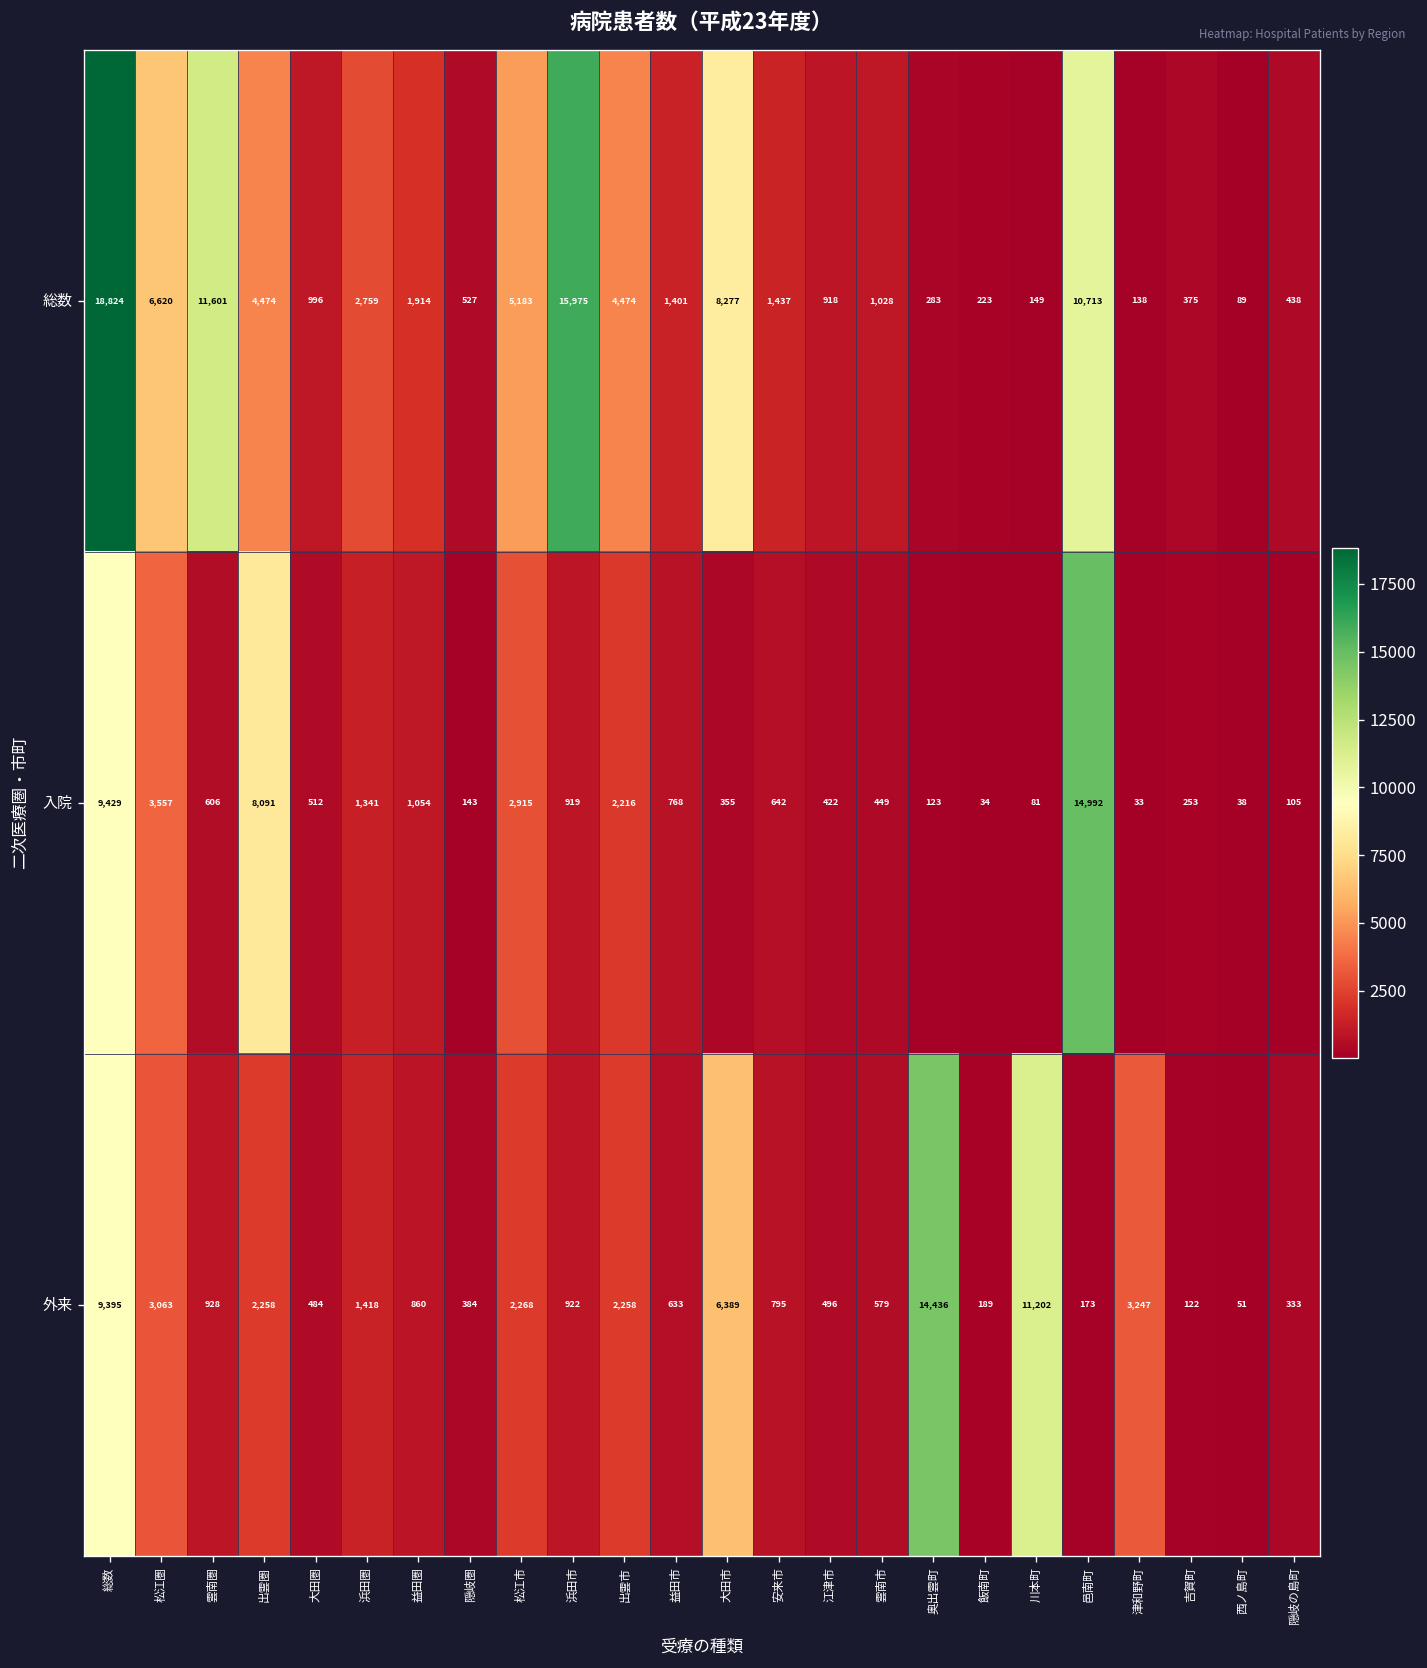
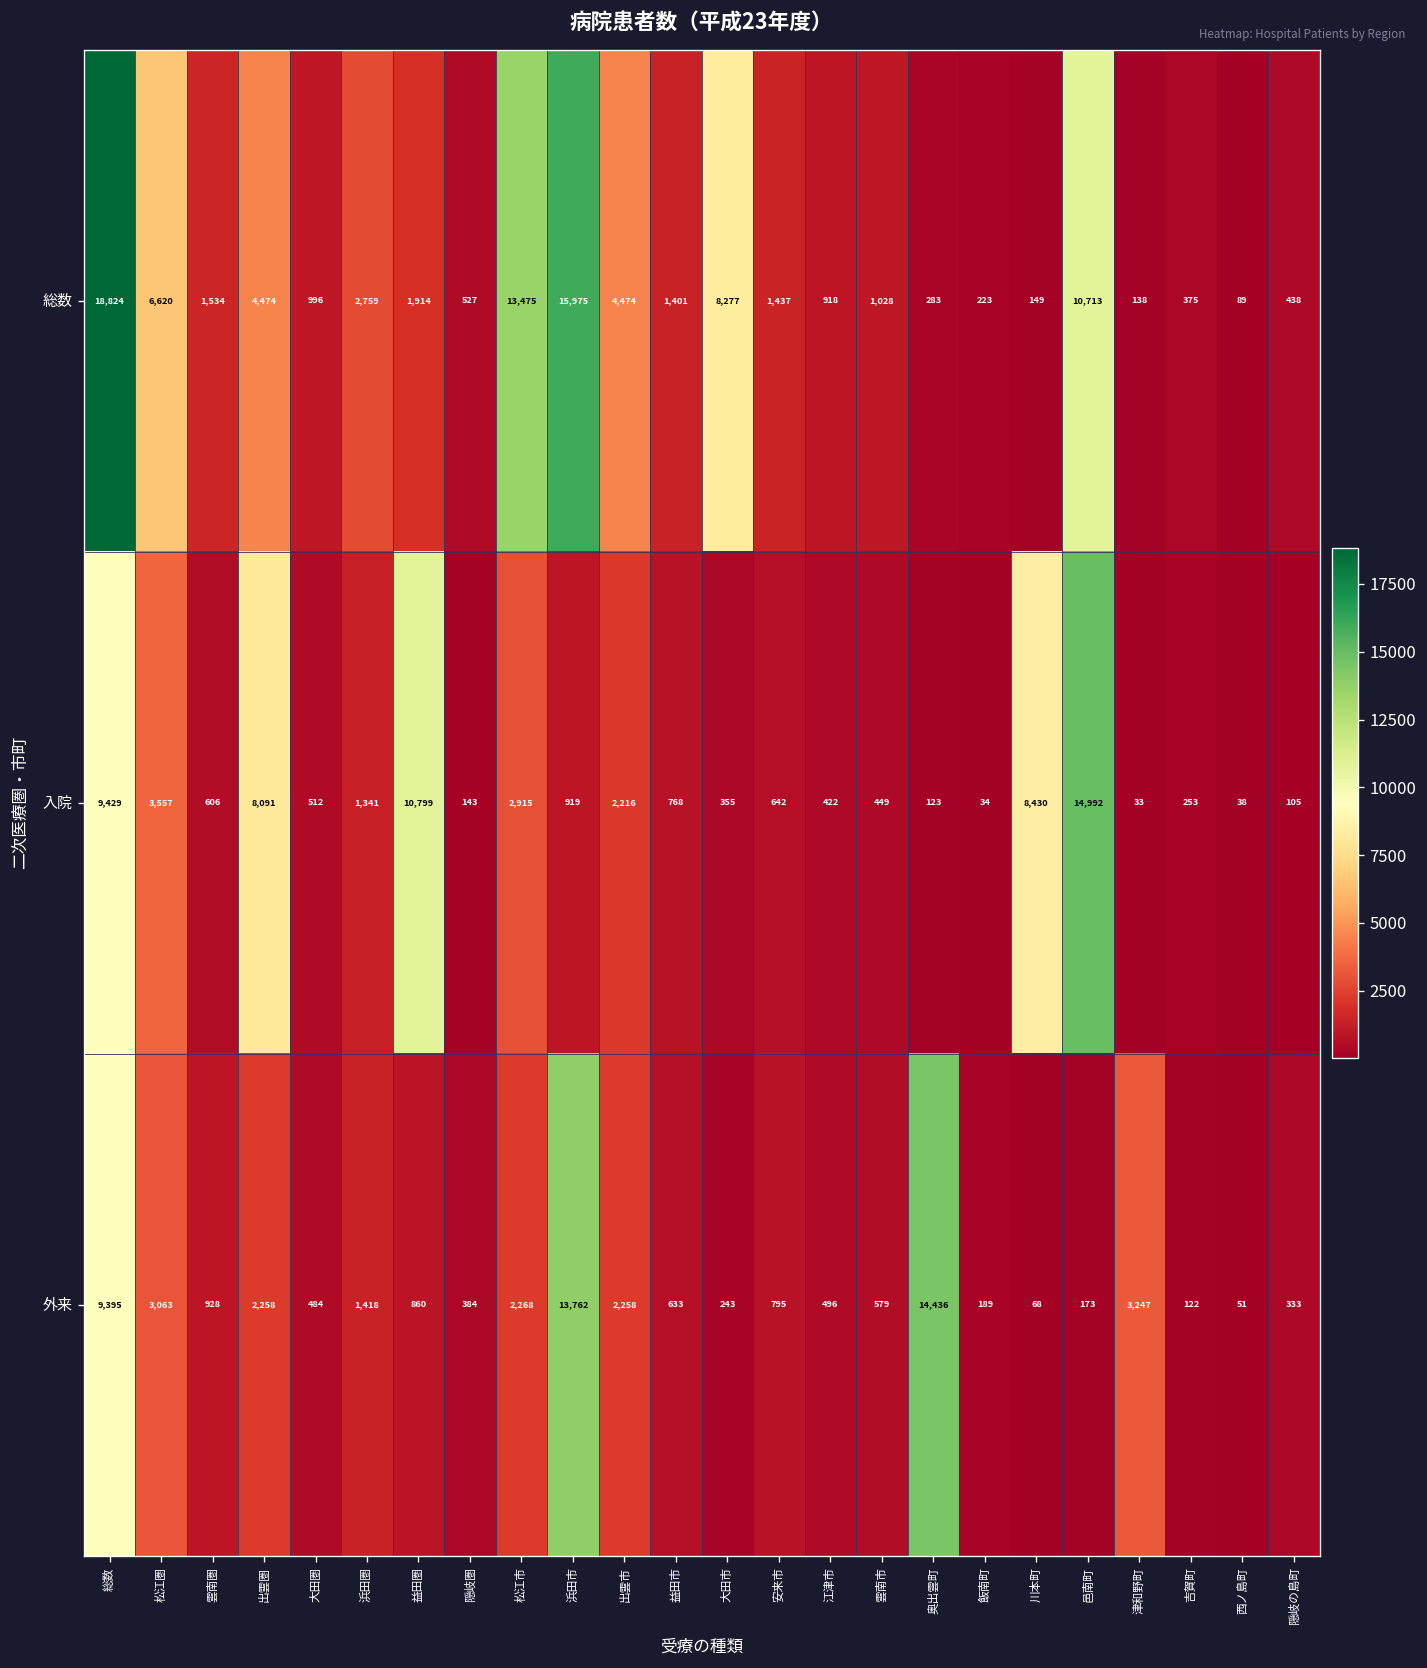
総数, 雲南圏: 11,601 -> 1,534
総数, 松江市: 5,183 -> 13,475
入院, 益田圏: 1,054 -> 10,799
入院, 川本町: 81 -> 8,430
外来, 浜田市: 922 -> 13,762
外来, 大田市: 6,389 -> 243
外来, 川本町: 11,202 -> 68
